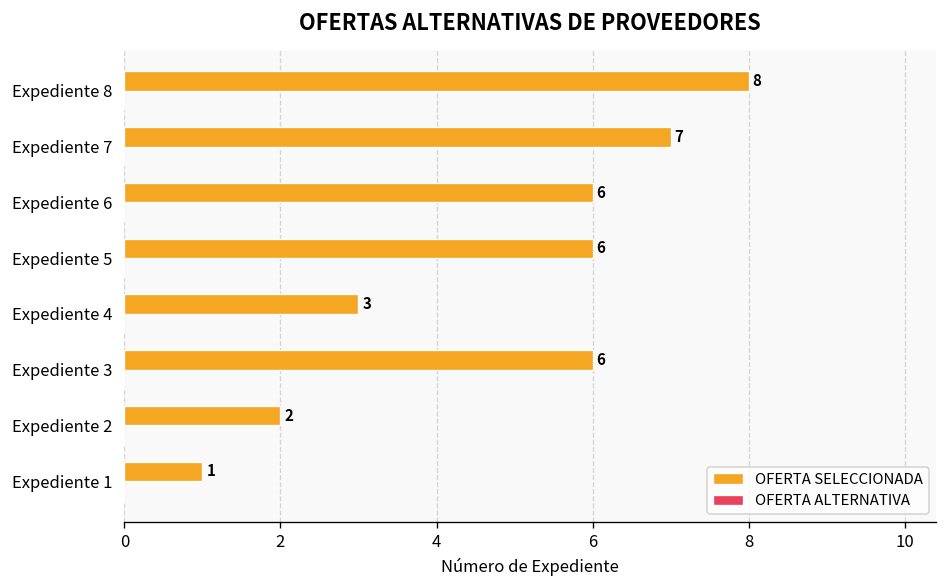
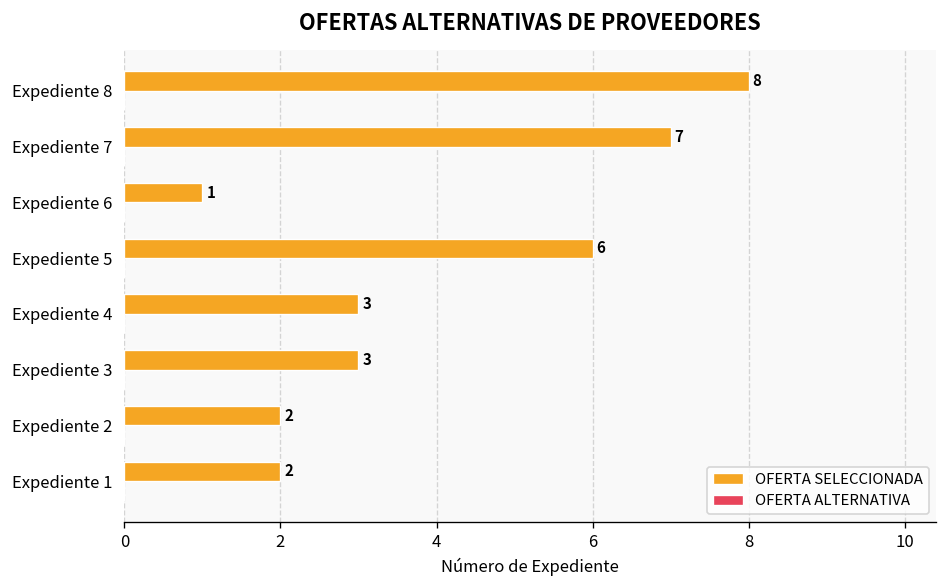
OFERTA SELECCIONADA, Expediente 6: 6 -> 1
OFERTA SELECCIONADA, Expediente 3: 6 -> 3
OFERTA SELECCIONADA, Expediente 1: 1 -> 2
